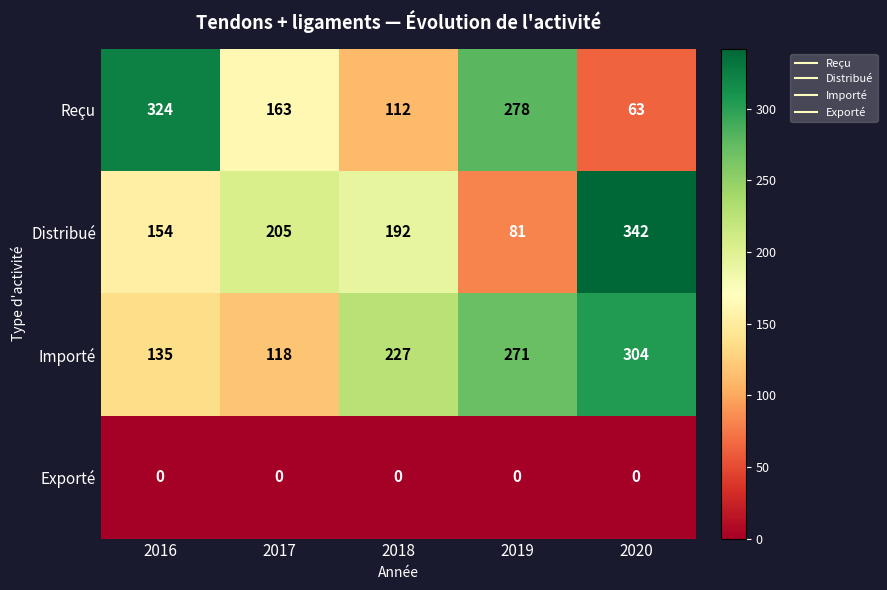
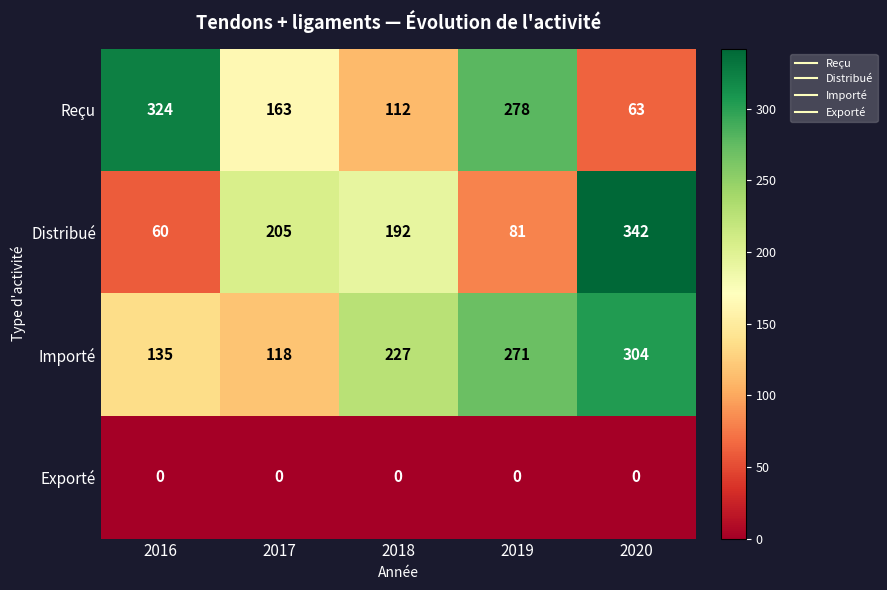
Distribué, 2016: 154 -> 60
